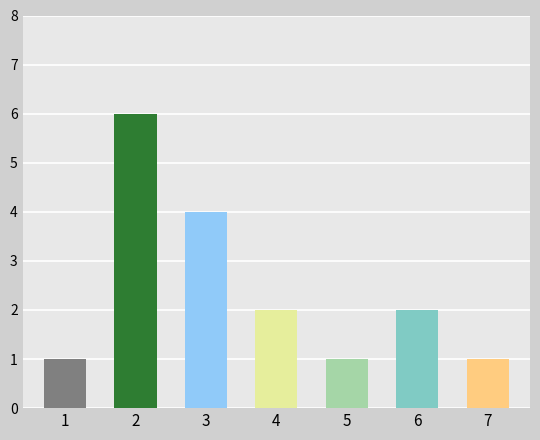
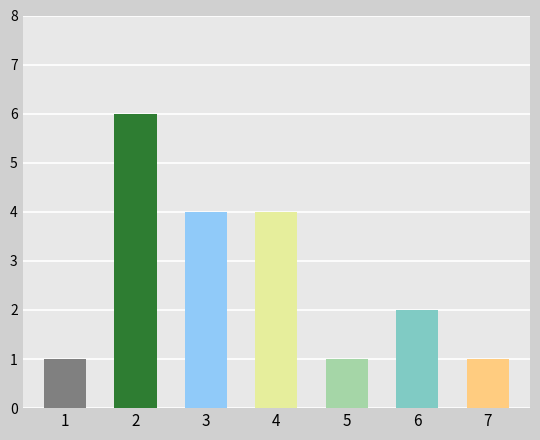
4: 2 -> 4
